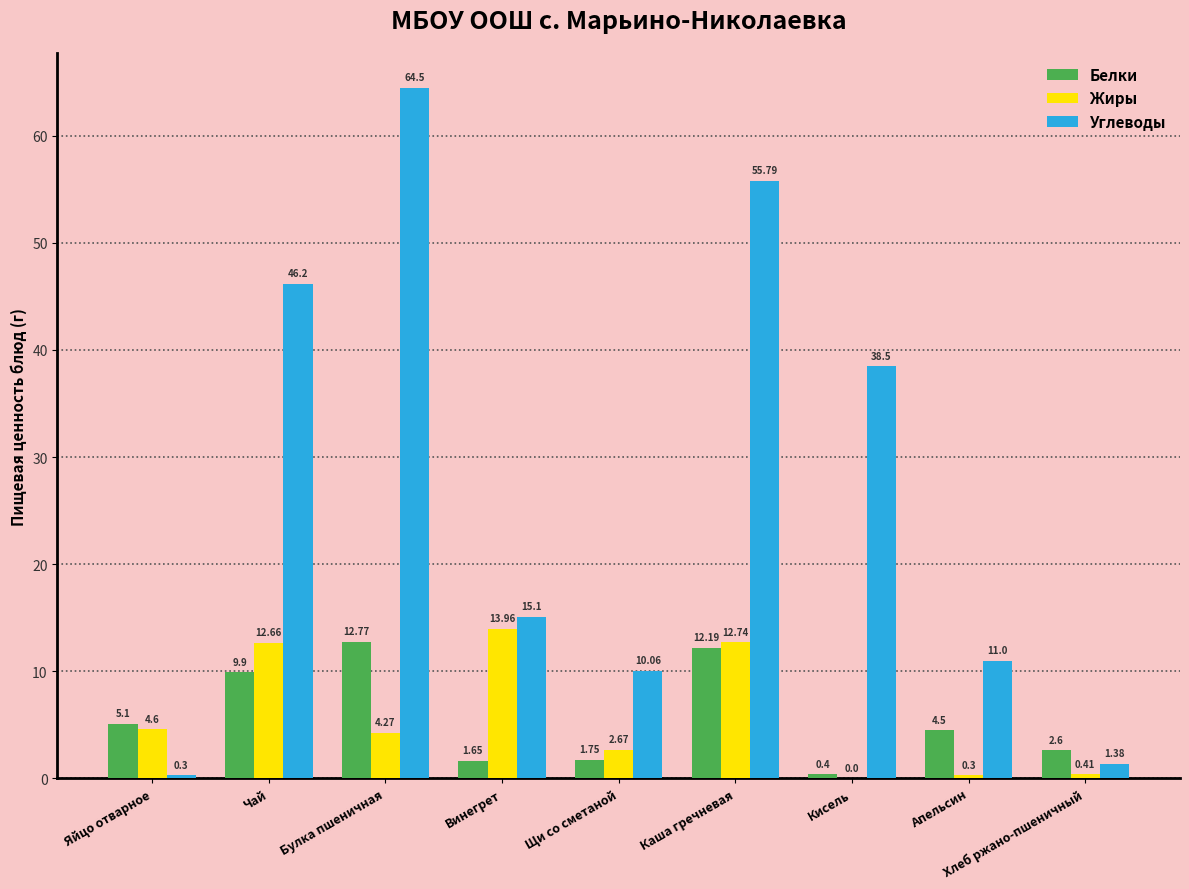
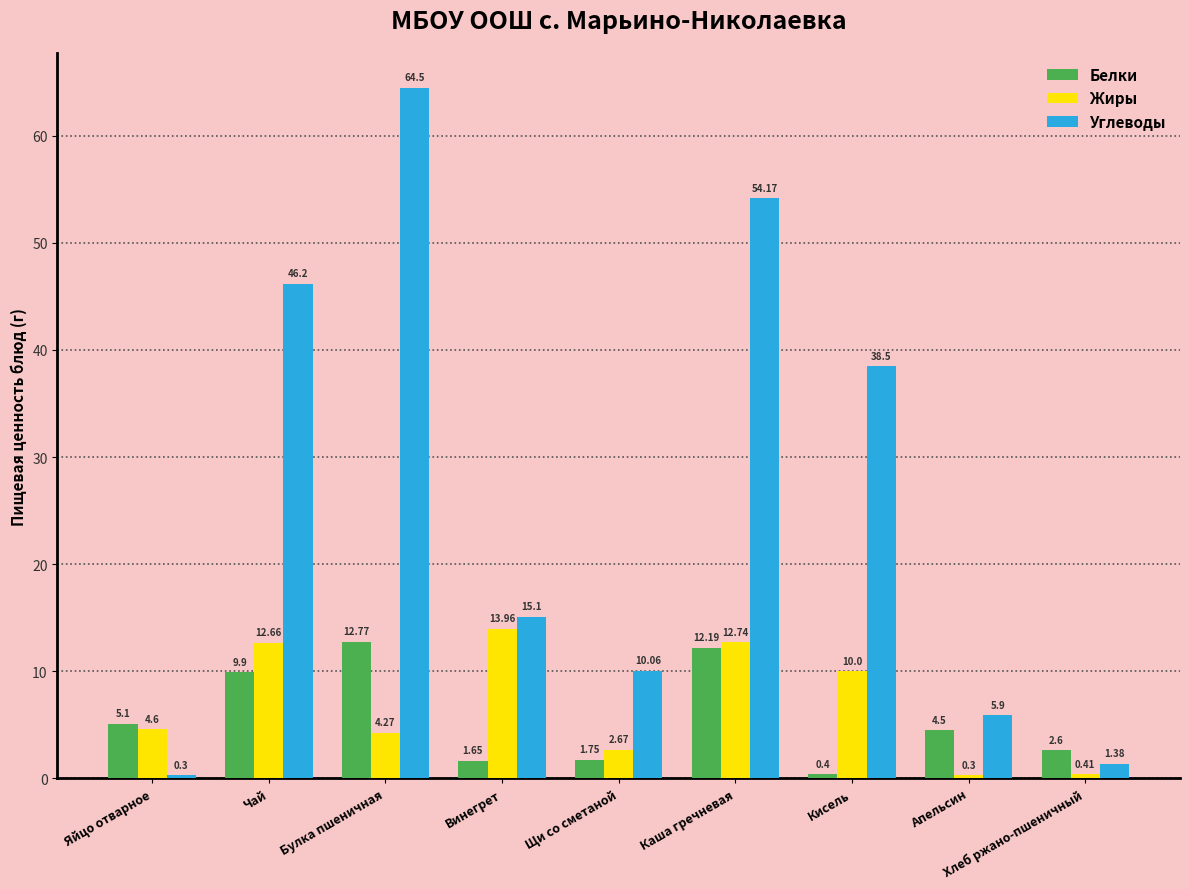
Углеводы, Каша гречневая: 55.79 -> 54.17
Жиры, Кисель: 0.0 -> 10.0
Углеводы, Апельсин: 11.0 -> 5.9
